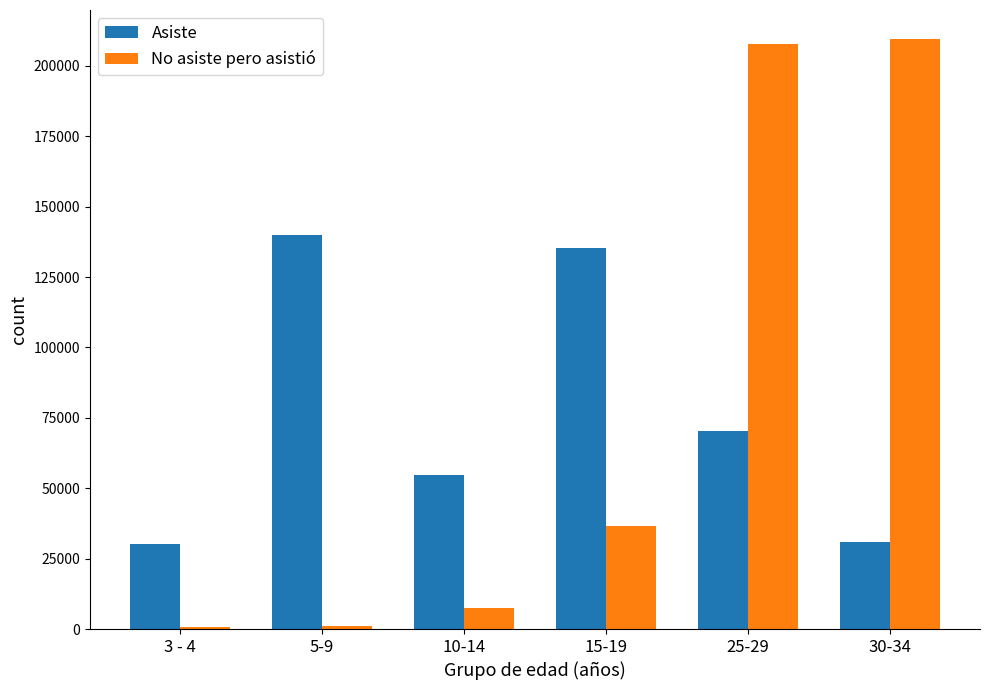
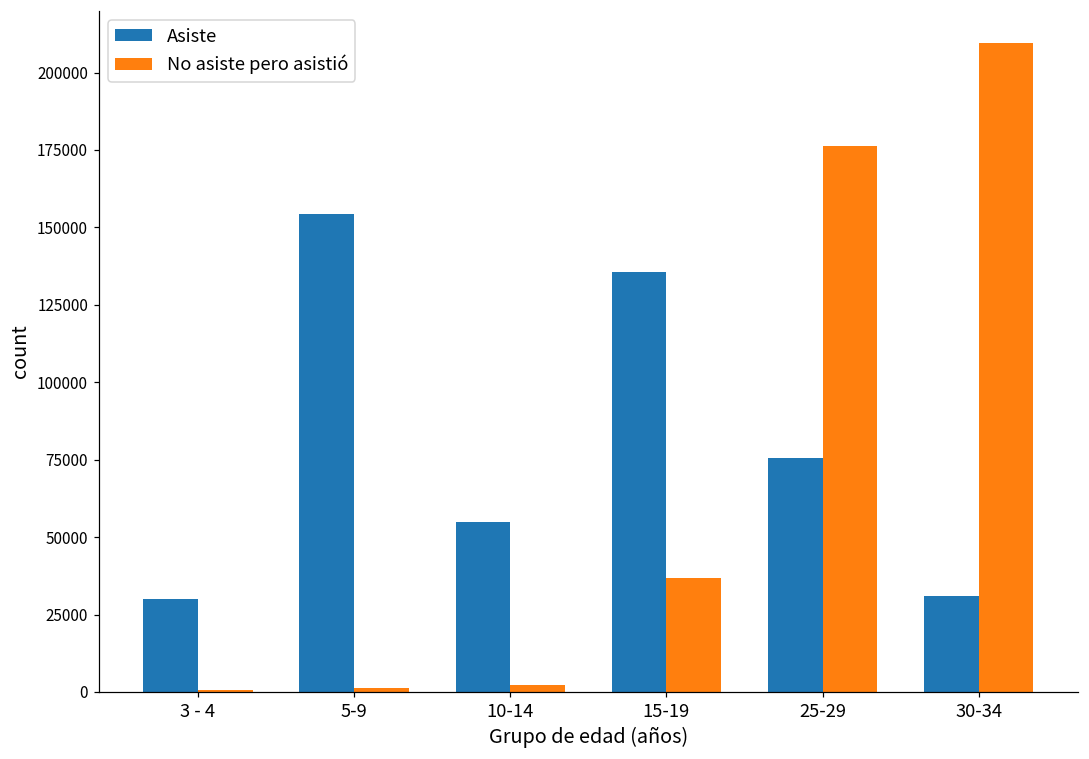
Asiste, 5-9: 140000 -> 154000
No asiste pero asistió, 10-14: 7000 -> 2000
Asiste, 25-29: 70000 -> 76000
No asiste pero asistió, 25-29: 208000 -> 176000
